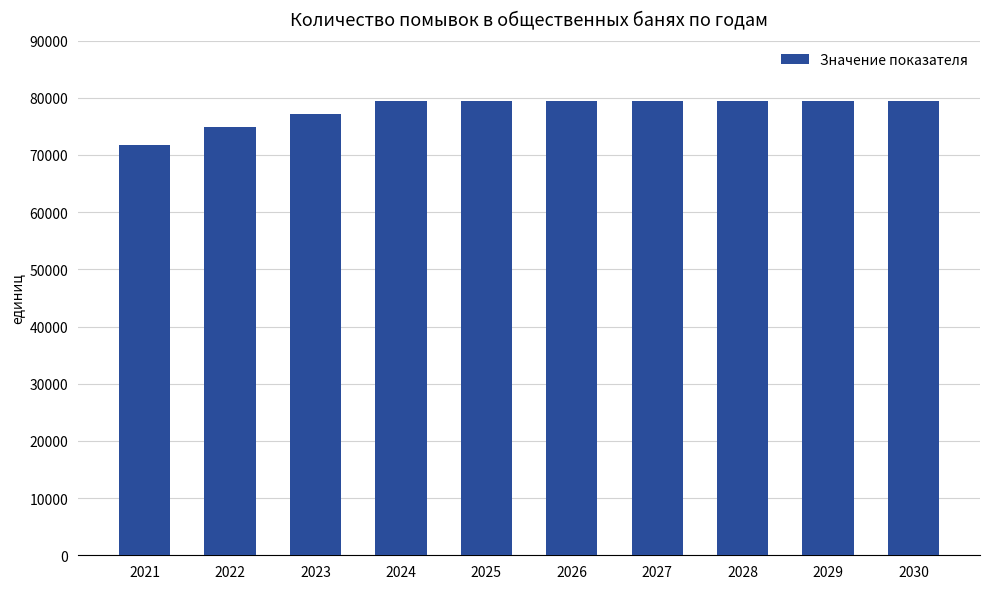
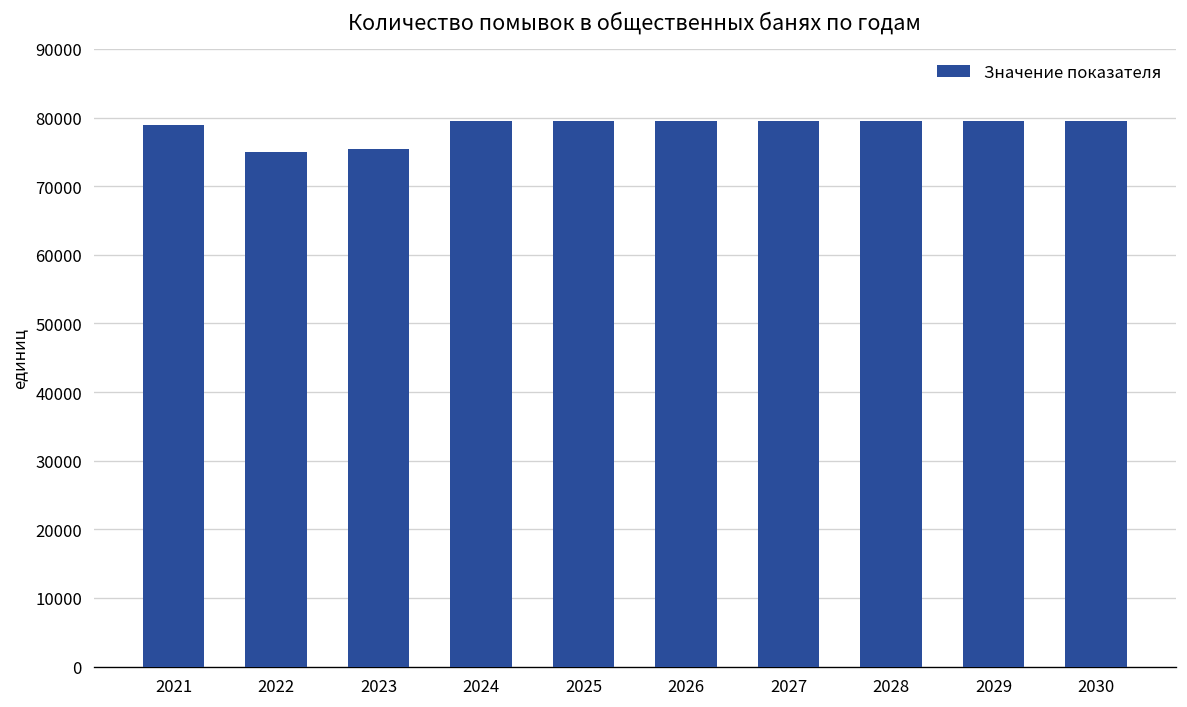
2021: 72000 -> 79000
2023: 77000 -> 75000
